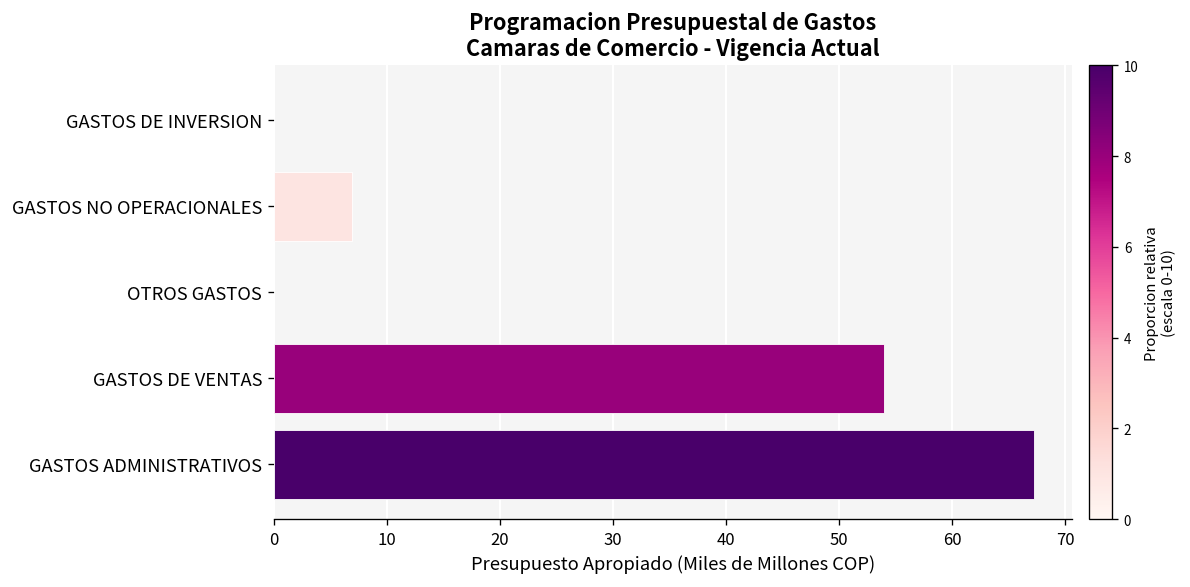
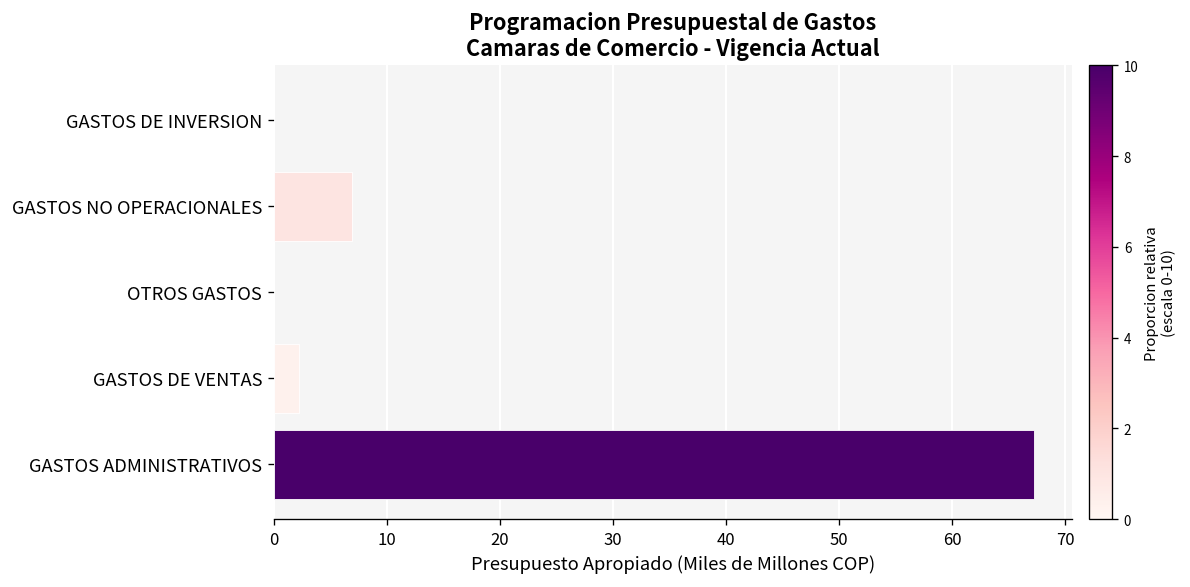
GASTOS DE VENTAS: 54 -> 2
